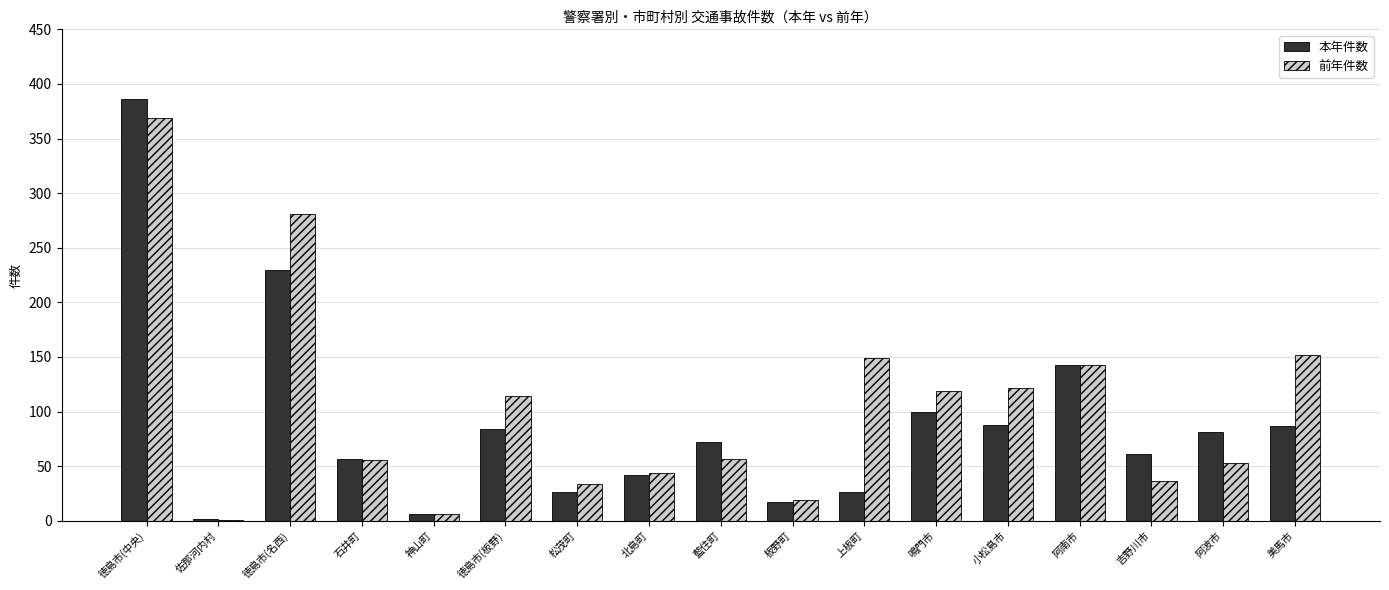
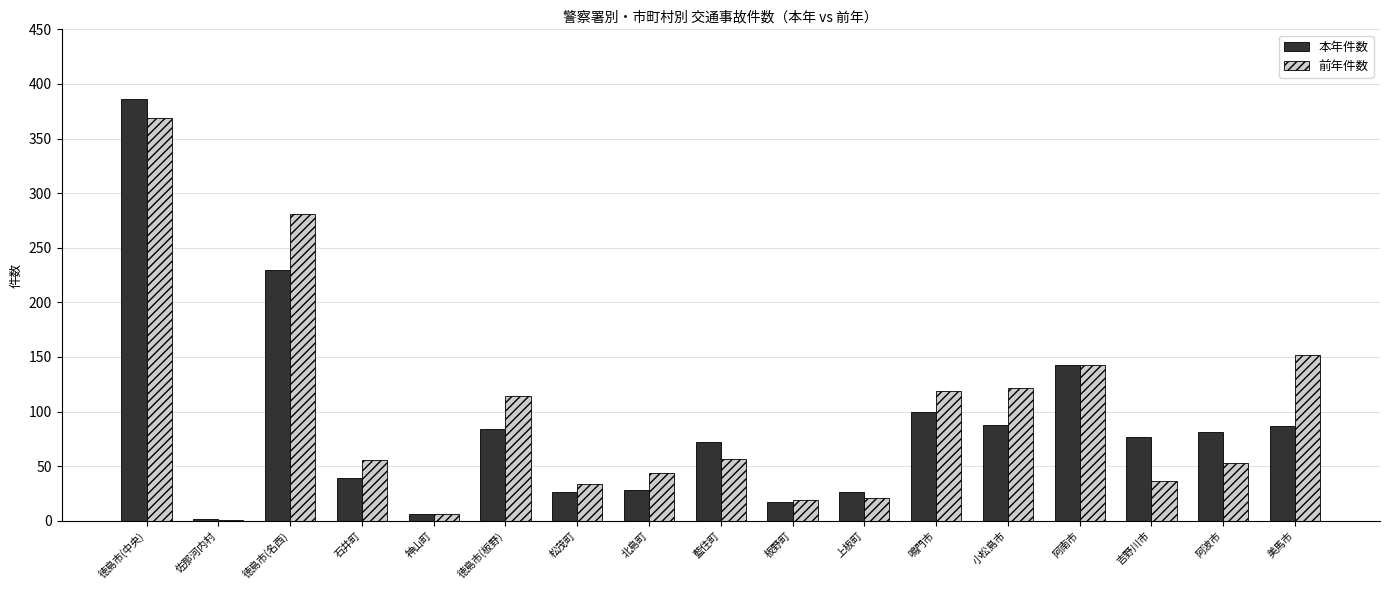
本年件数, 石井町: 57 -> 39
本年件数, 北島町: 42 -> 28
前年件数, 上板町: 149 -> 21
本年件数, 吉野川市: 61 -> 77
